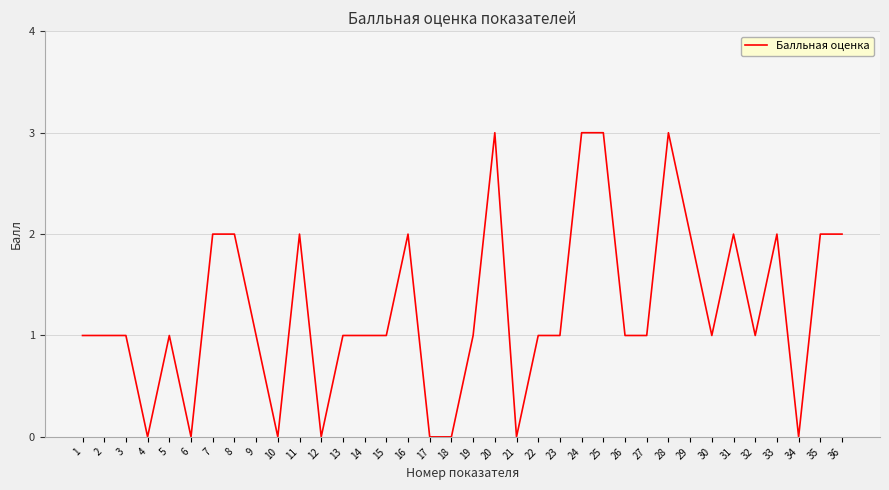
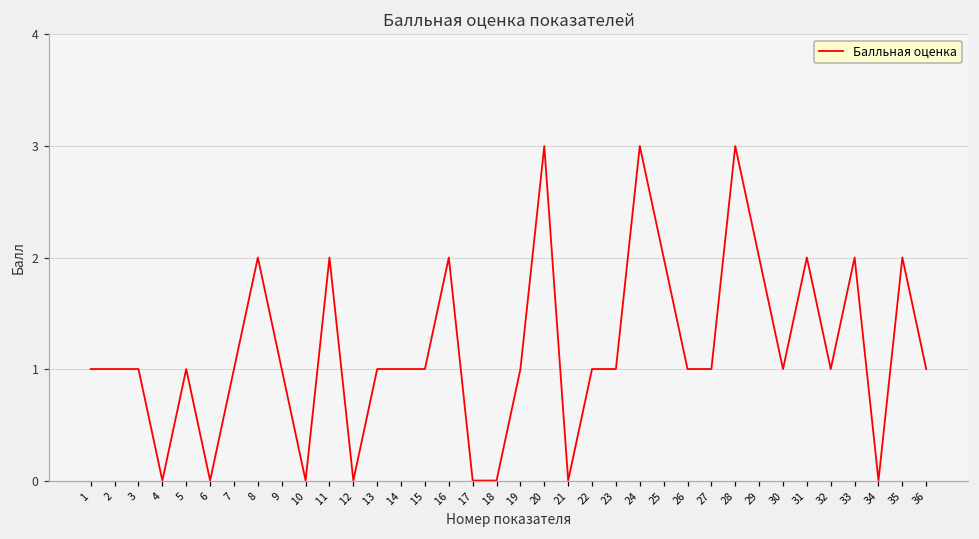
7: 2 -> 1
25: 3 -> 2
36: 2 -> 1
